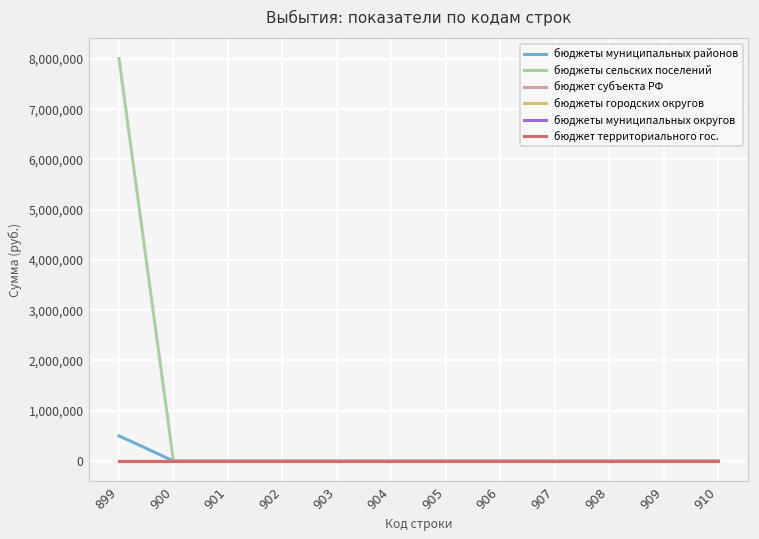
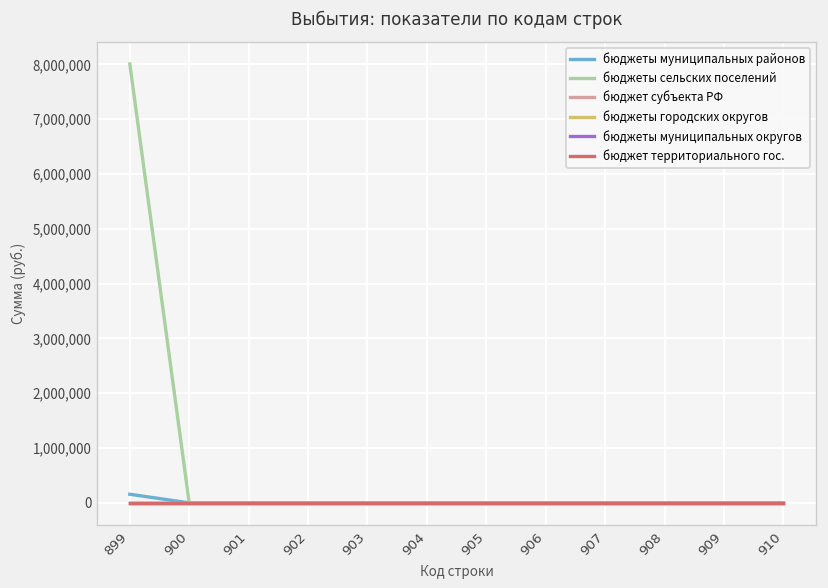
бюджеты муниципальных районов, 899: 500,000 -> 200,000
